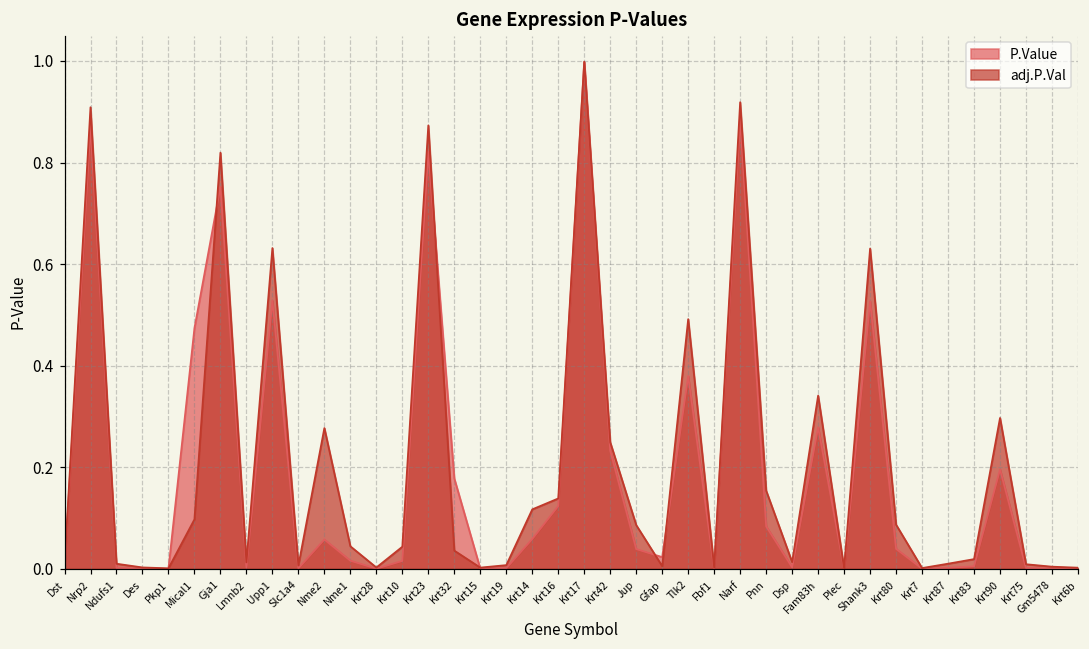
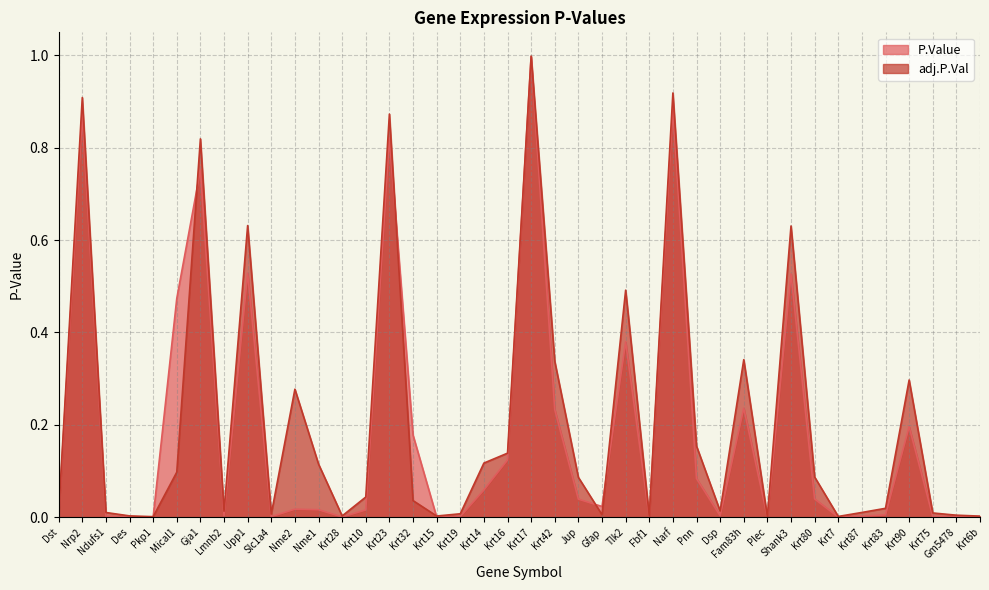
P.Value, Nme2: 0.06 -> 0.02
adj.P.Val, Nme1: 0.04 -> 0.11
adj.P.Val, Krt42: 0.25 -> 0.34
P.Value, Fam83h: 0.28 -> 0.24
